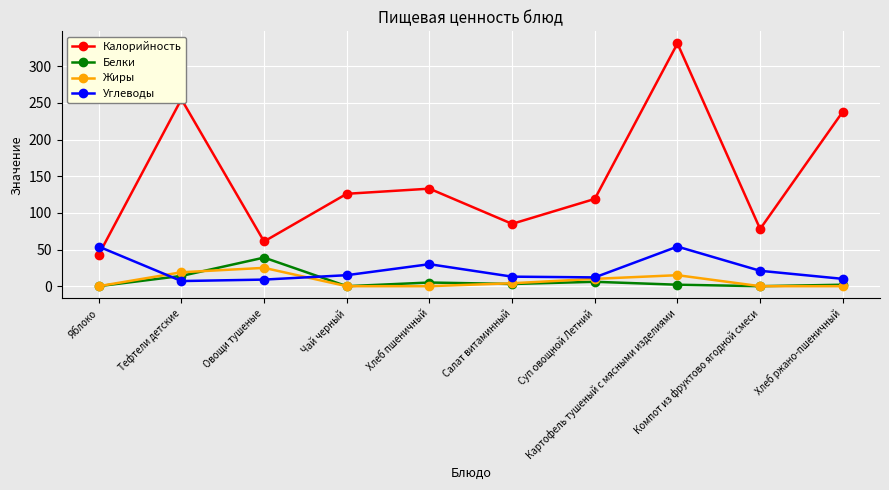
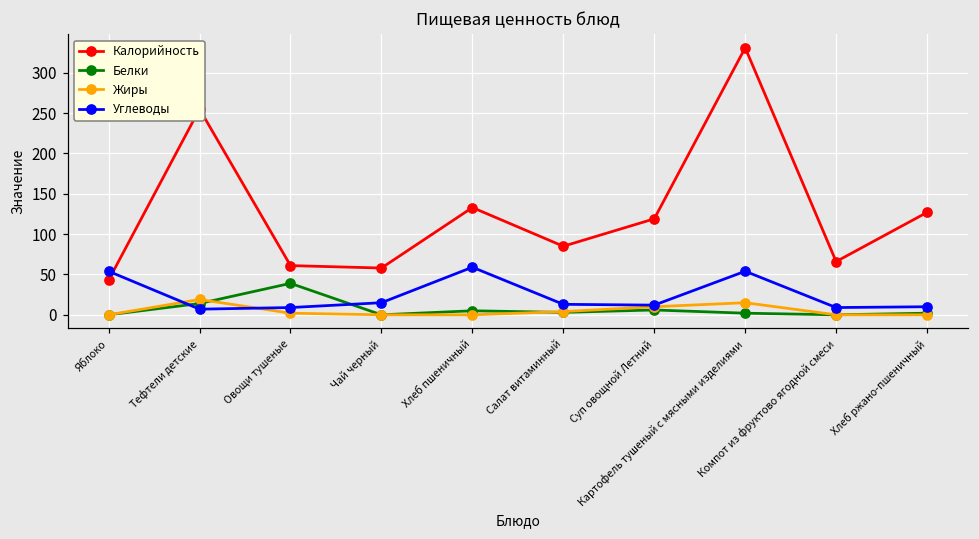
Жиры, Овощи тушеные: 30 -> 0
Калорийность, Чай черный: 130 -> 60
Углеводы, Хлеб пшеничный: 30 -> 60
Калорийность, Компот из фруктово ягодной смеси: 80 -> 70
Углеводы, Компот из фруктово ягодной смеси: 20 -> 10
Калорийность, Хлеб ржано-пшеничный: 240 -> 130
